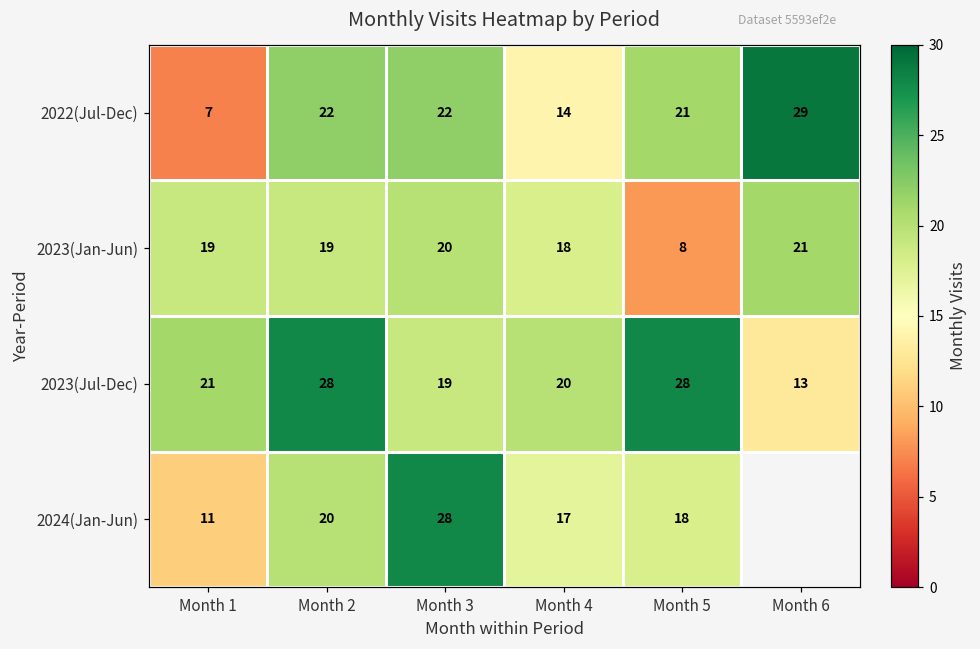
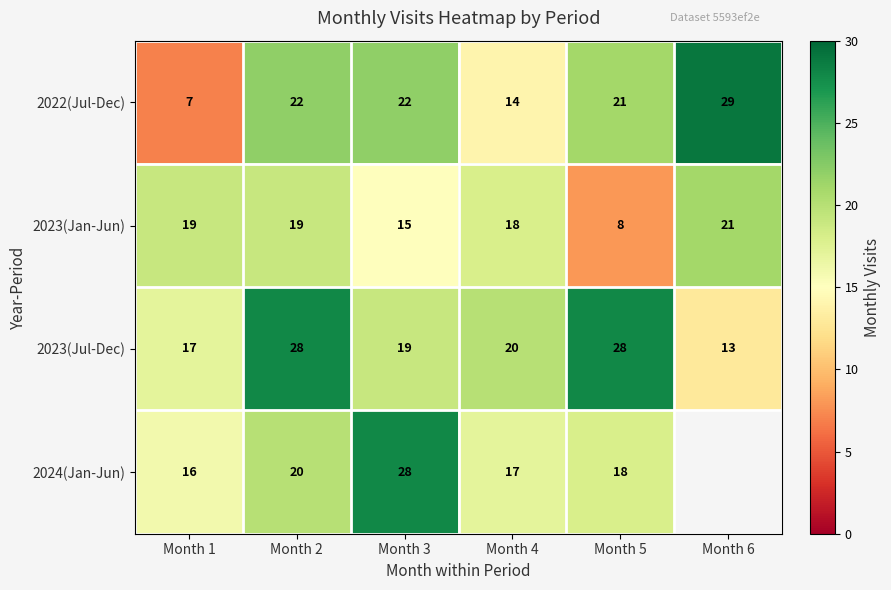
2023(Jan-Jun), Month 3: 20 -> 15
2023(Jul-Dec), Month 1: 21 -> 17
2024(Jan-Jun), Month 1: 11 -> 16
